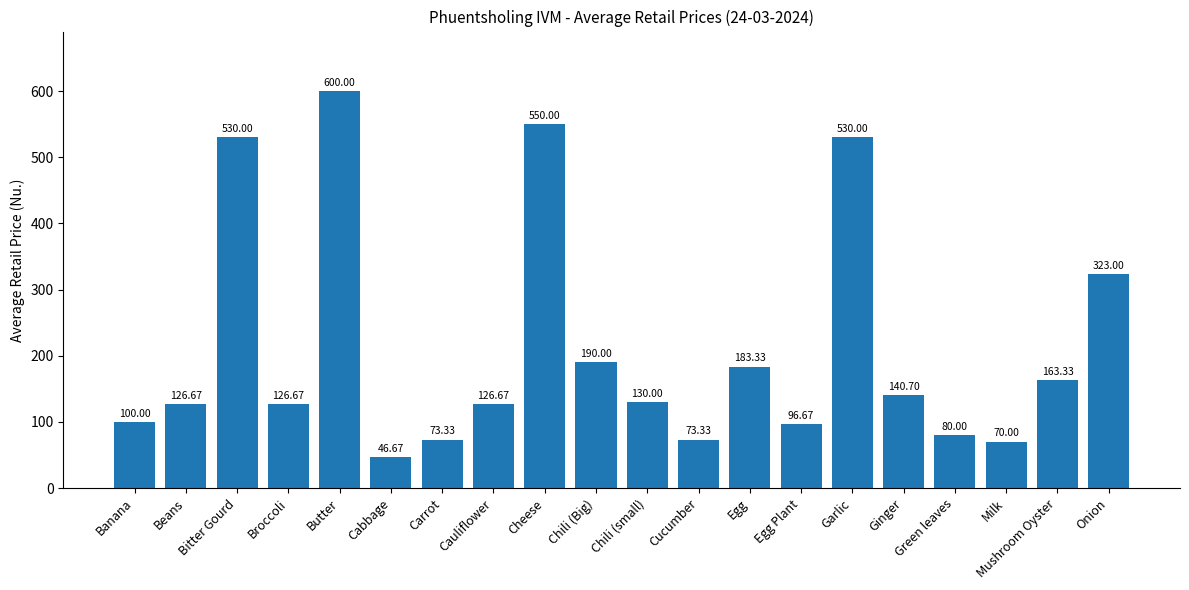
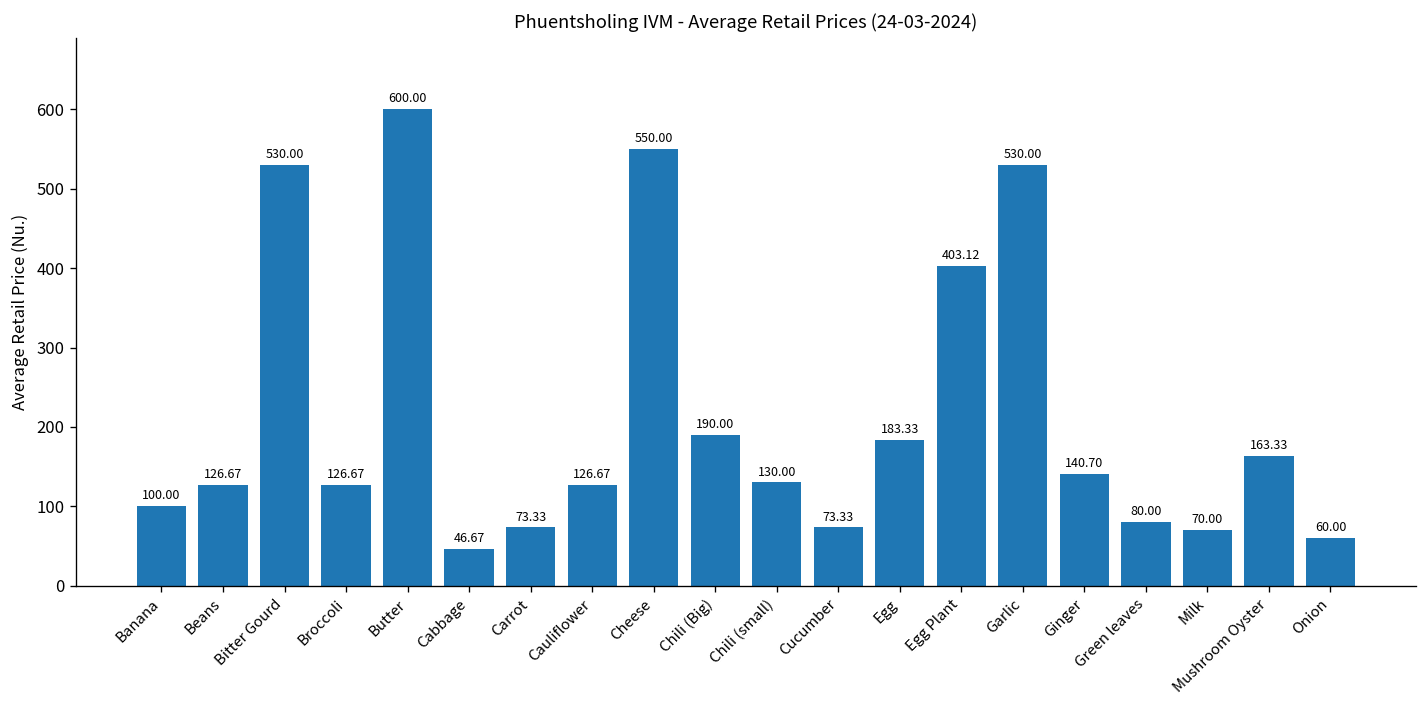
Egg Plant: 96.67 -> 403.12
Onion: 323.00 -> 60.00
